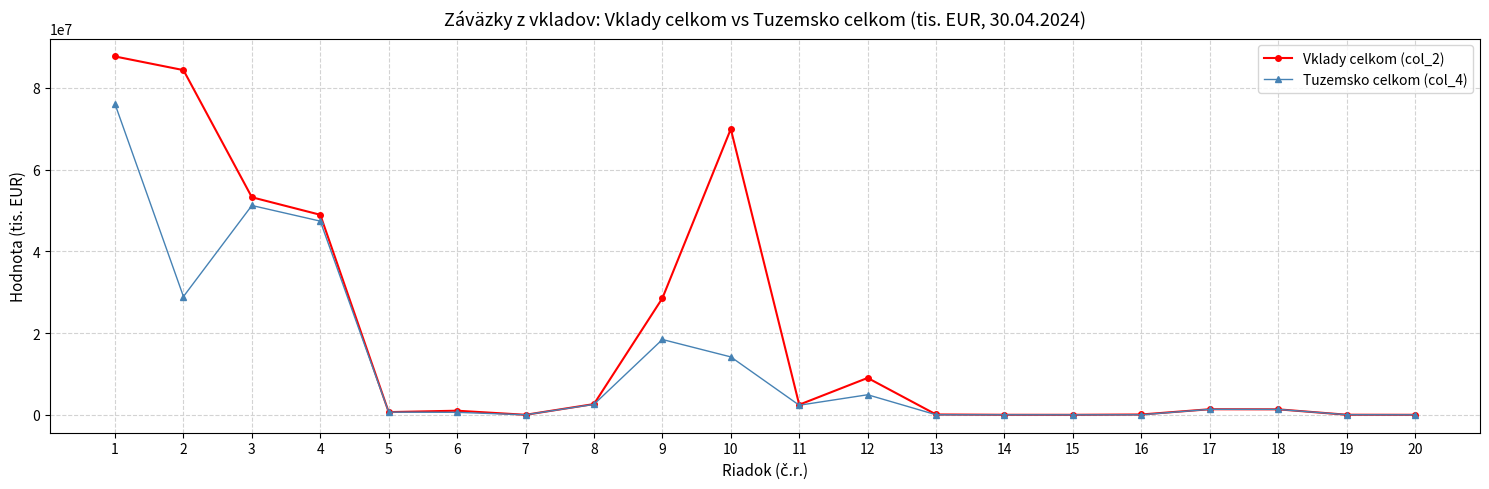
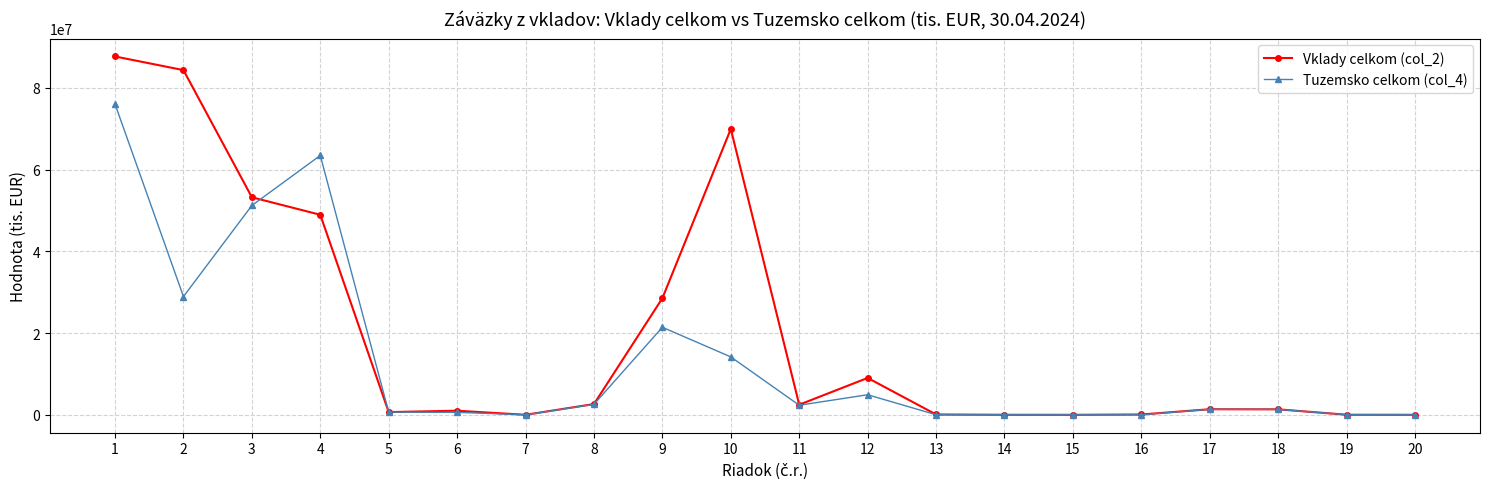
Tuzemsko celkom (col_4), 4: 47000000 -> 63000000
Tuzemsko celkom (col_4), 9: 18000000 -> 21000000
